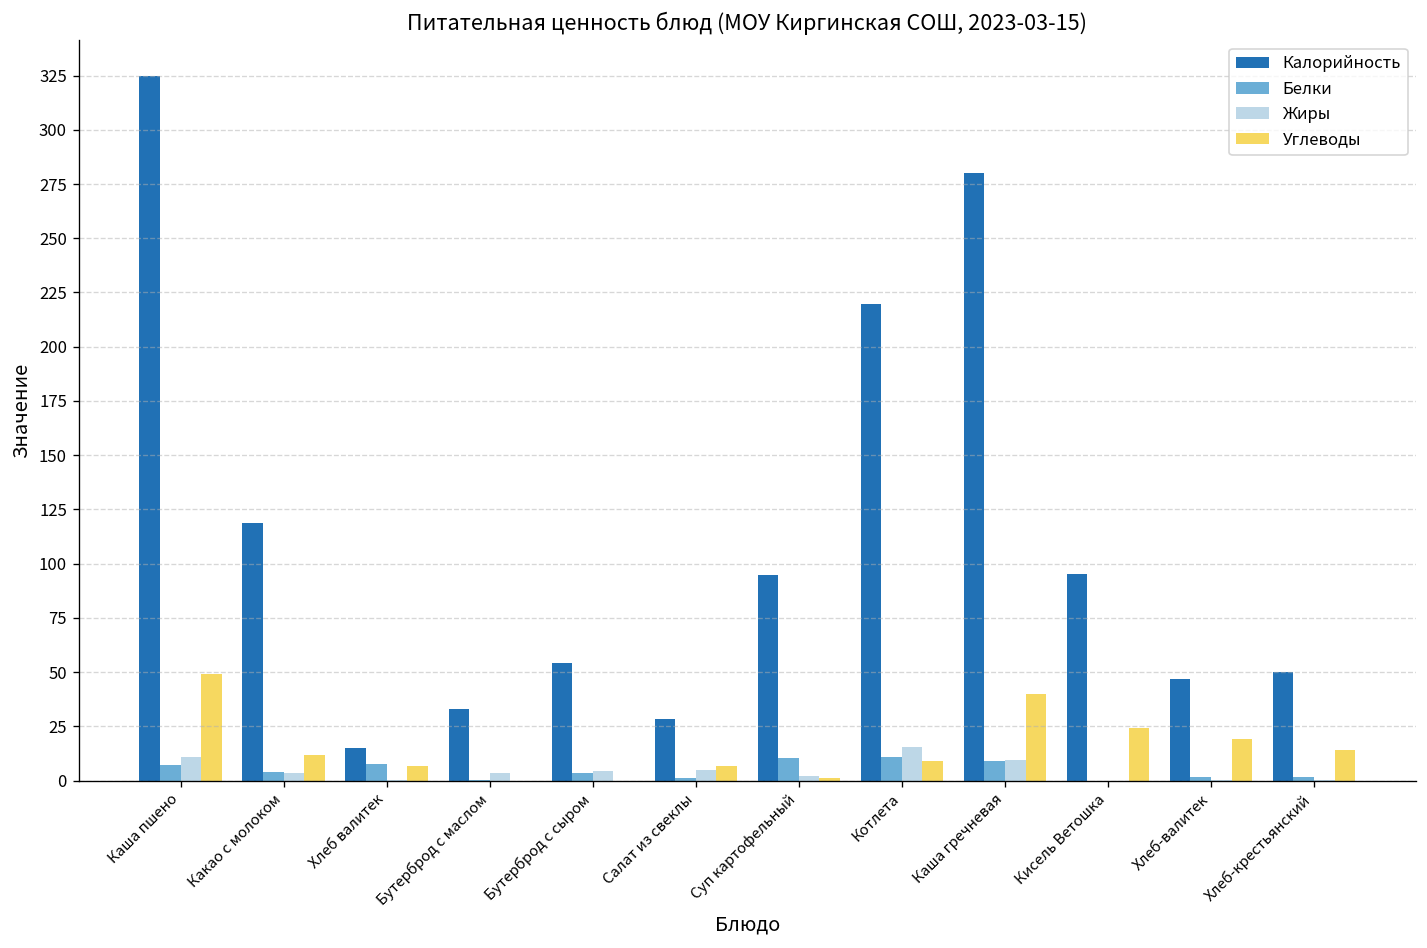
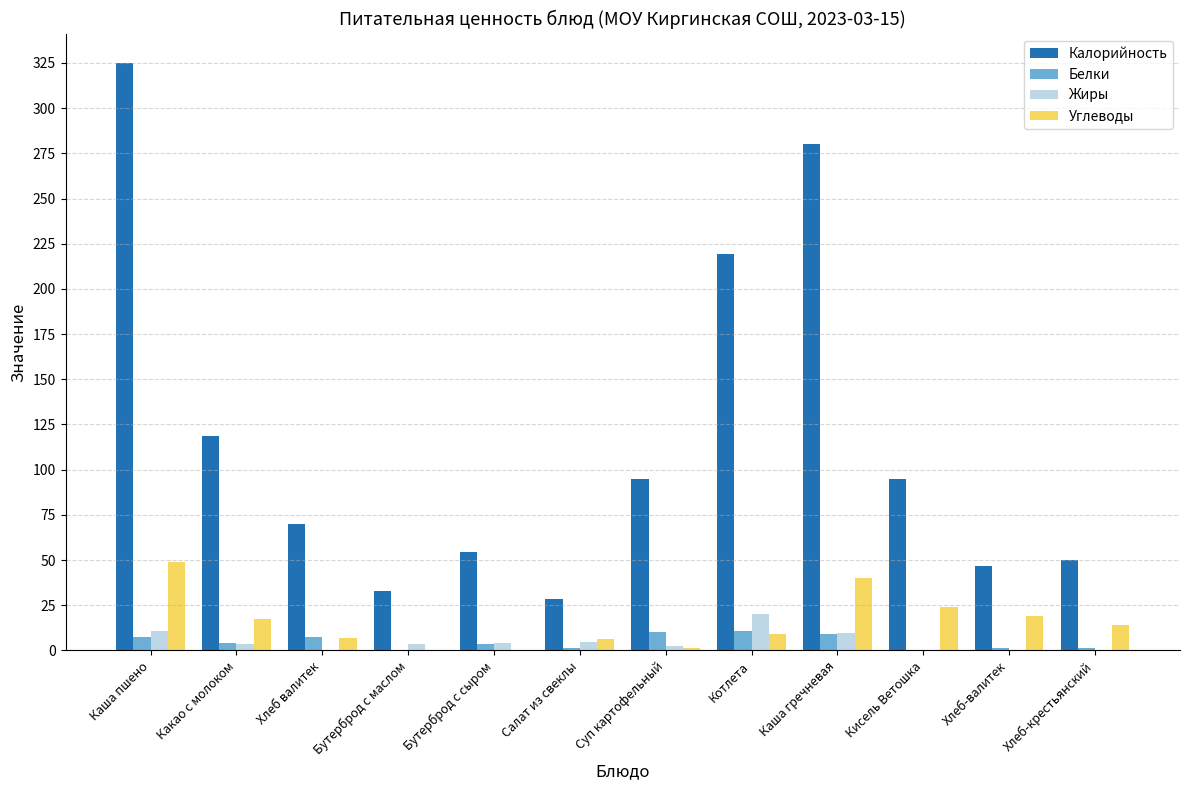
Углеводы, Какао с молоком: 12 -> 18
Калорийность, Хлеб валитек: 15 -> 70
Жиры, Котлета: 15 -> 20
